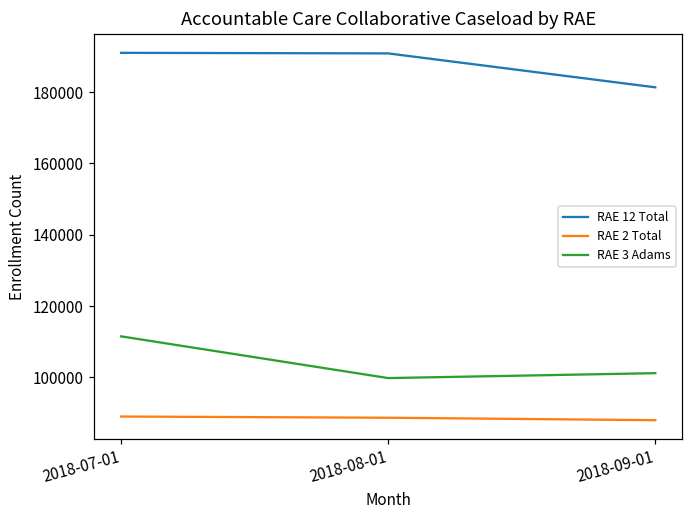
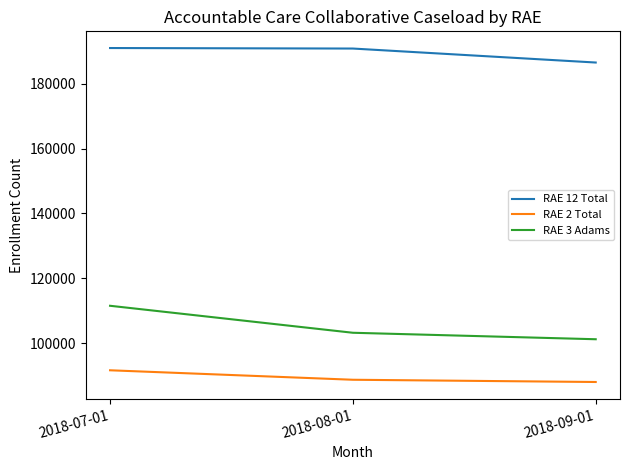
RAE 2 Total, 2018-07-01: 89000 -> 92000
RAE 3 Adams, 2018-08-01: 100000 -> 103000
RAE 12 Total, 2018-09-01: 181000 -> 187000
